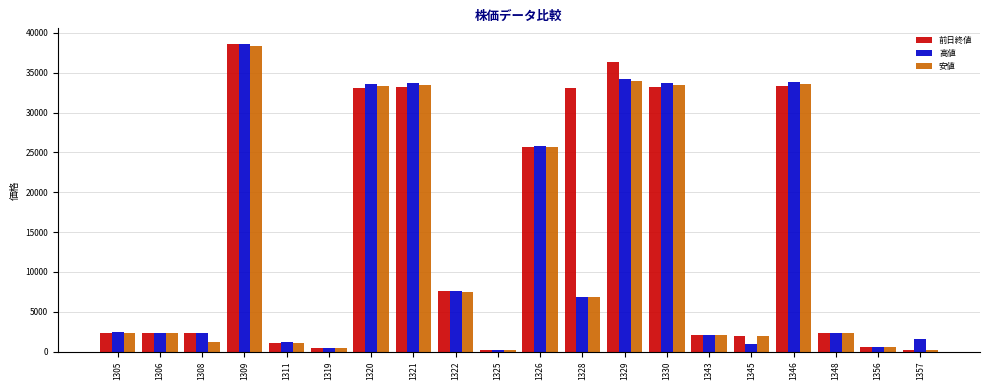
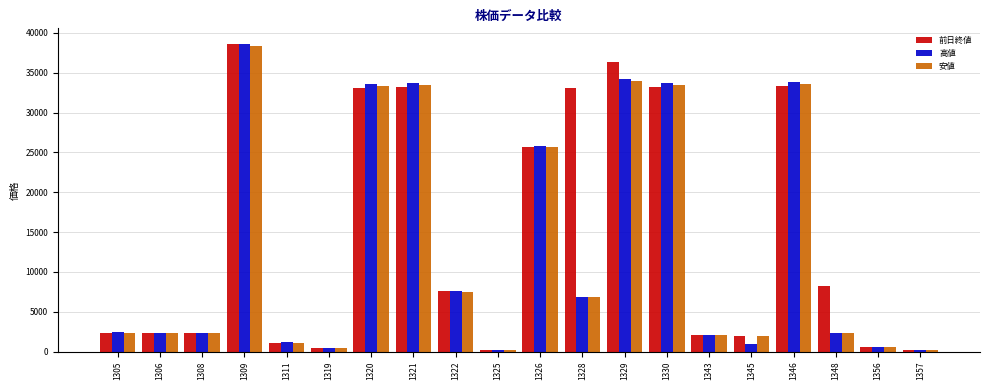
安値, 1308: 1000 -> 2000
前日終値, 1348: 2000 -> 8000
高値, 1357: 2000 -> 0
